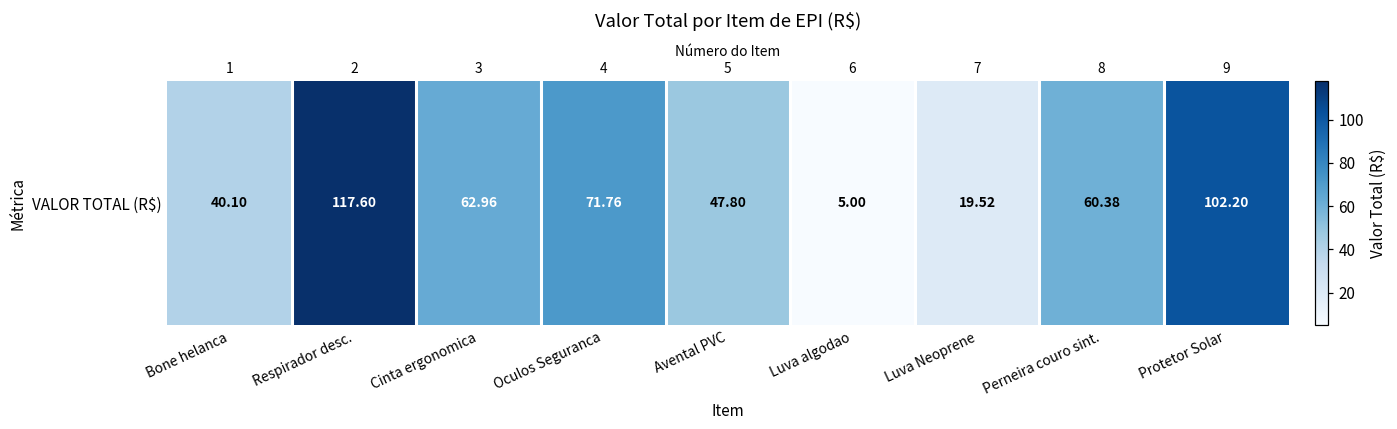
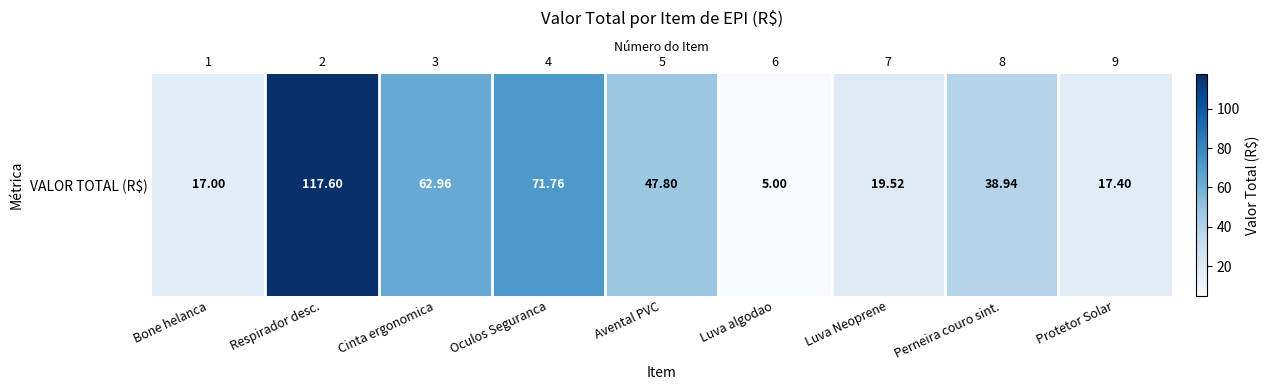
VALOR TOTAL (R$), Bone helanca: 40.10 -> 17.00
VALOR TOTAL (R$), Perneira couro sint.: 60.38 -> 38.94
VALOR TOTAL (R$), Protetor Solar: 102.20 -> 17.40
